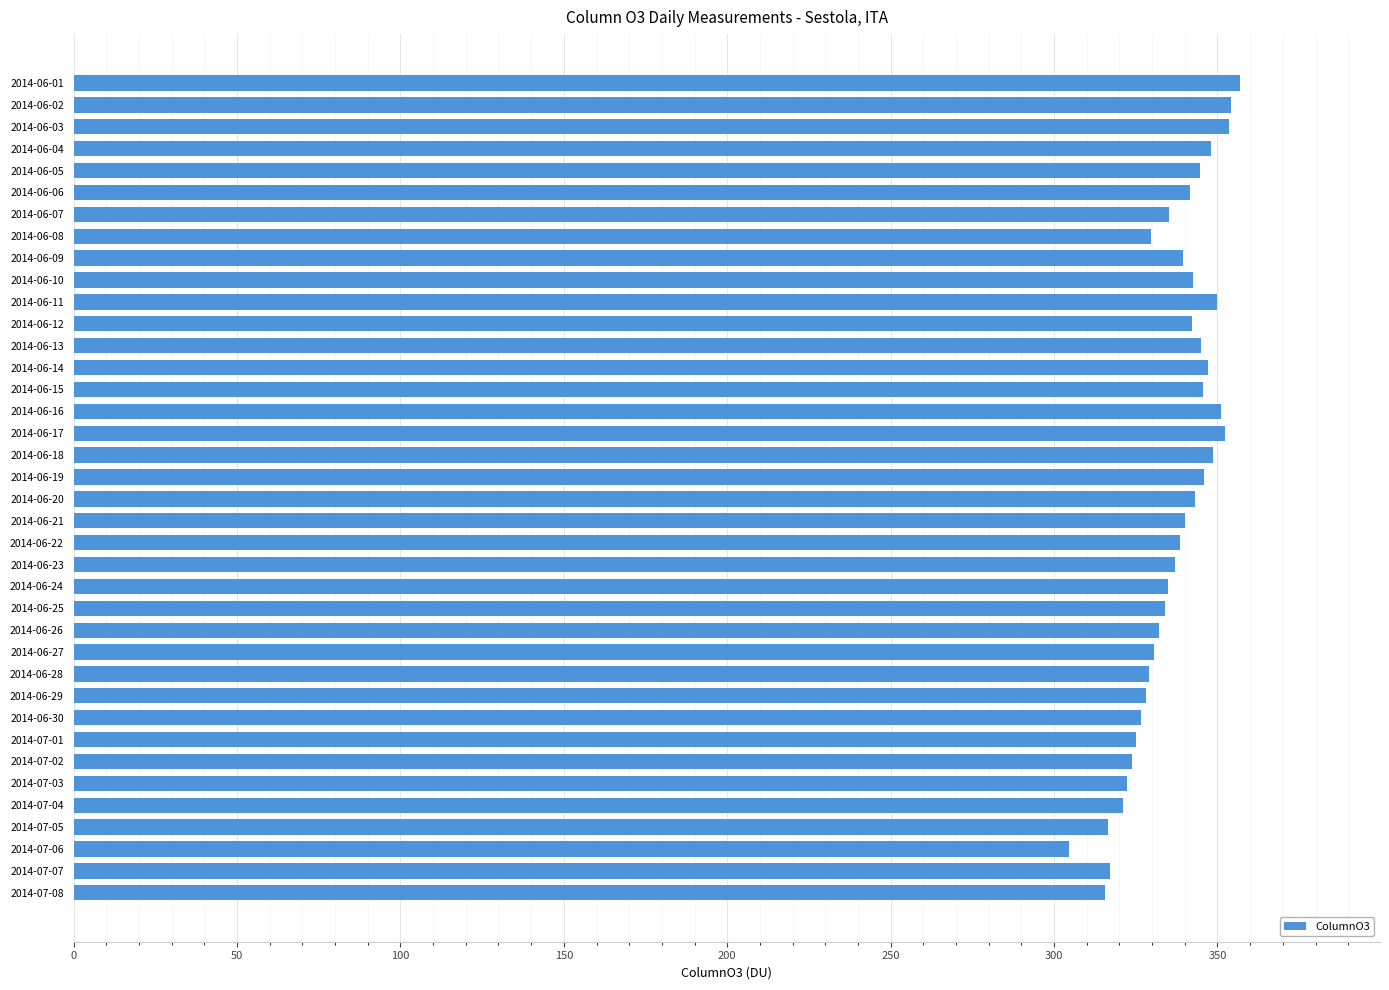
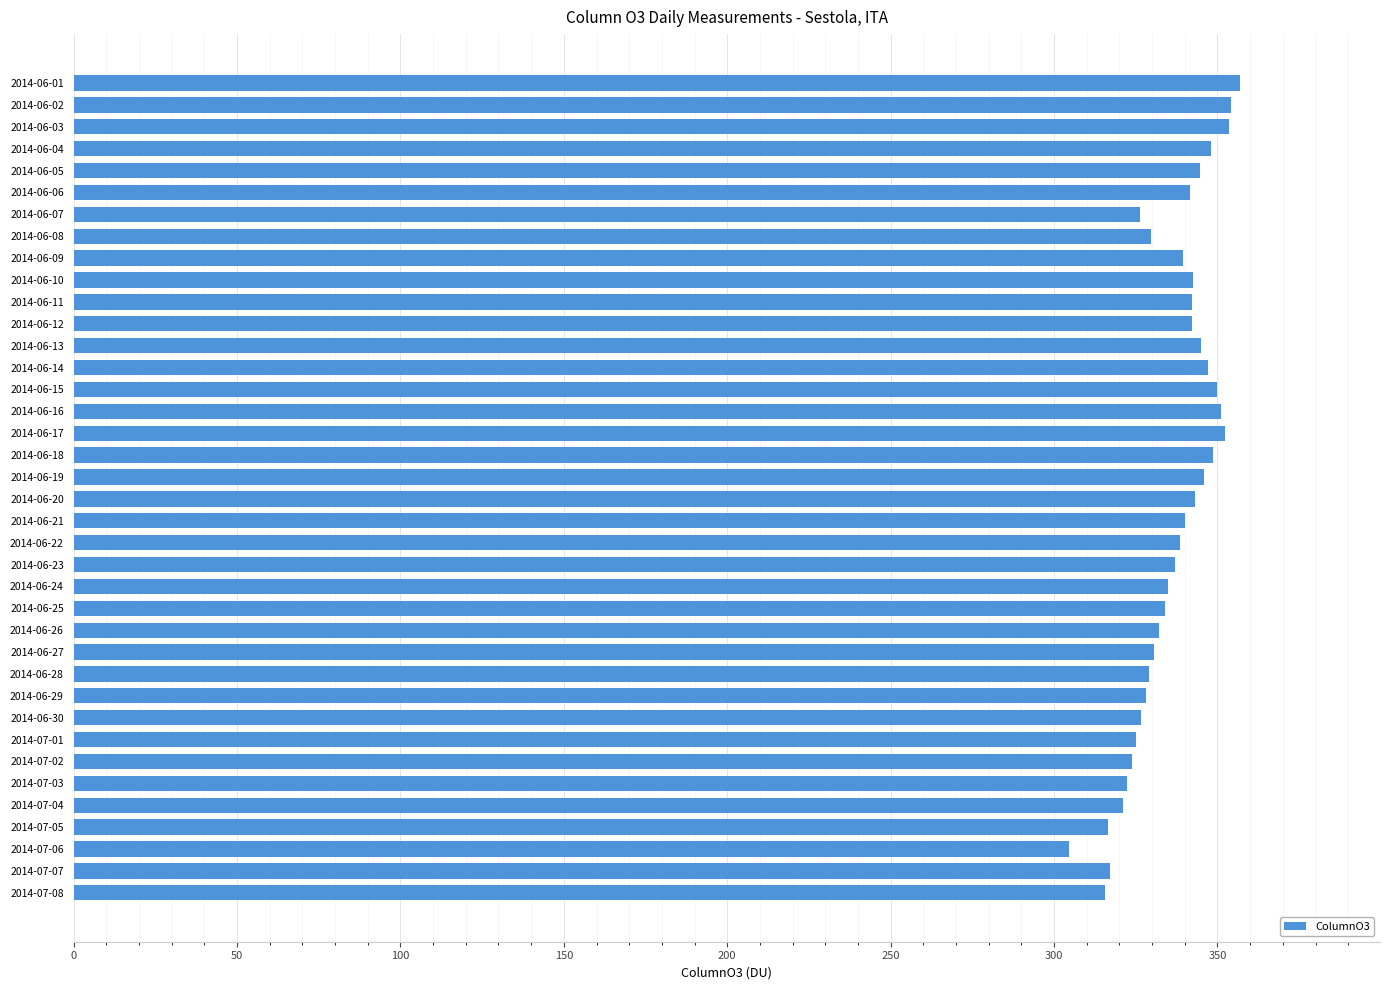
2014-06-07: 335 -> 326
2014-06-11: 350 -> 342
2014-06-15: 346 -> 350
